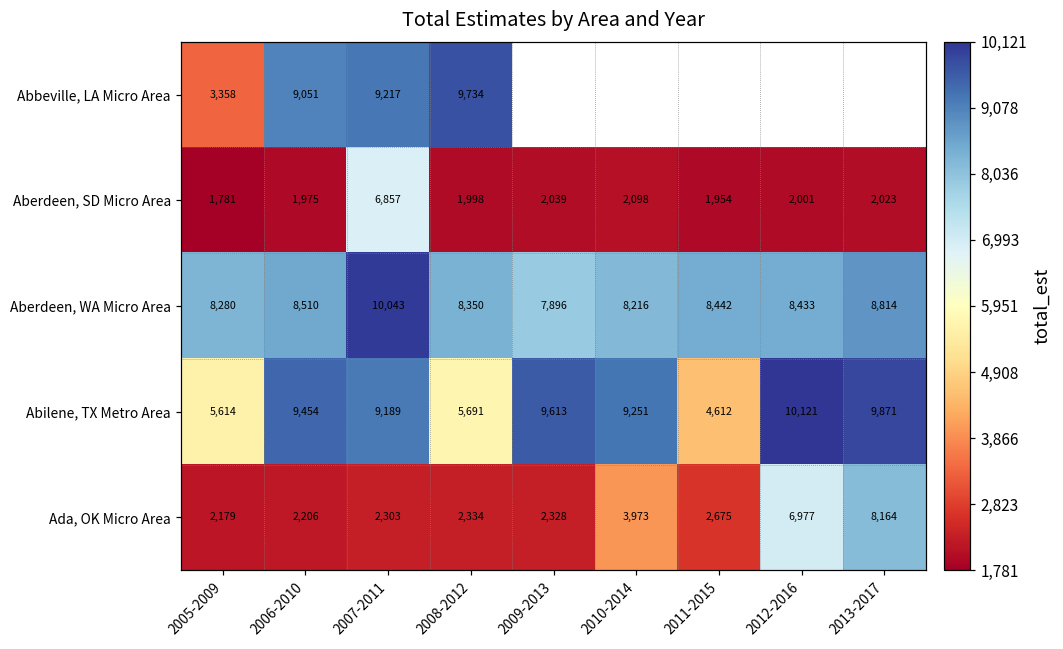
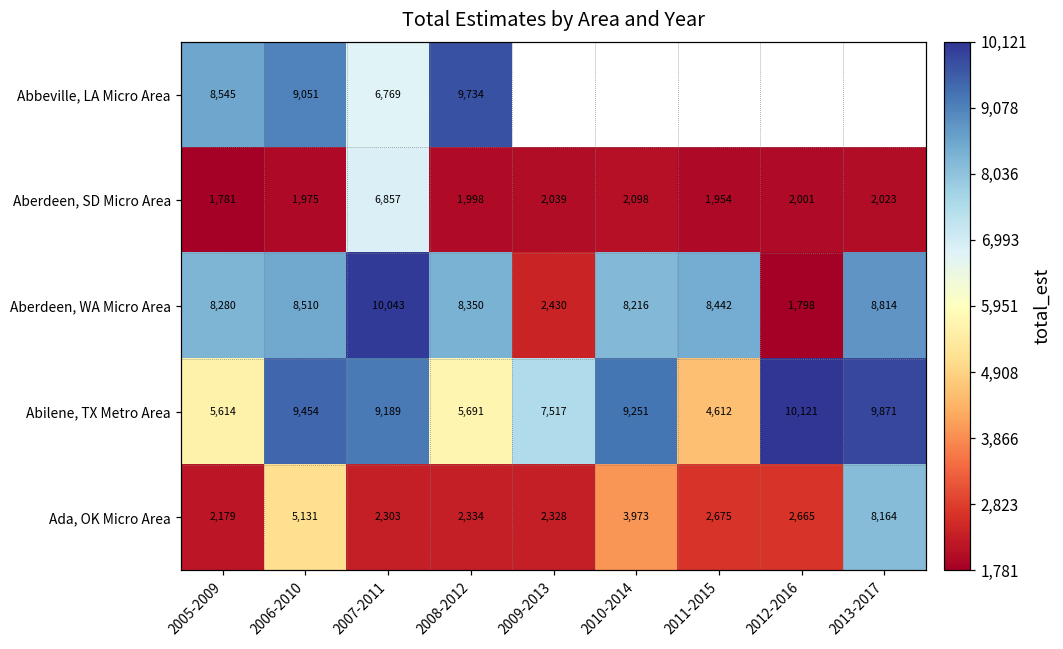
Abbeville, LA Micro Area, 2005-2009: 3,358 -> 8,545
Abbeville, LA Micro Area, 2007-2011: 9,217 -> 6,769
Aberdeen, WA Micro Area, 2009-2013: 7,896 -> 2,430
Aberdeen, WA Micro Area, 2012-2016: 8,433 -> 1,798
Abilene, TX Metro Area, 2009-2013: 9,613 -> 7,517
Ada, OK Micro Area, 2006-2010: 2,206 -> 5,131
Ada, OK Micro Area, 2012-2016: 6,977 -> 2,665
